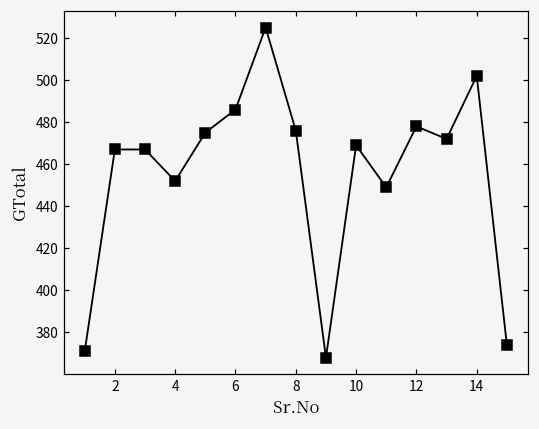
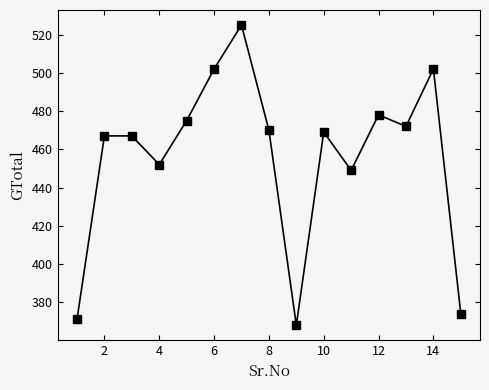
6: 486 -> 502
8: 476 -> 470
